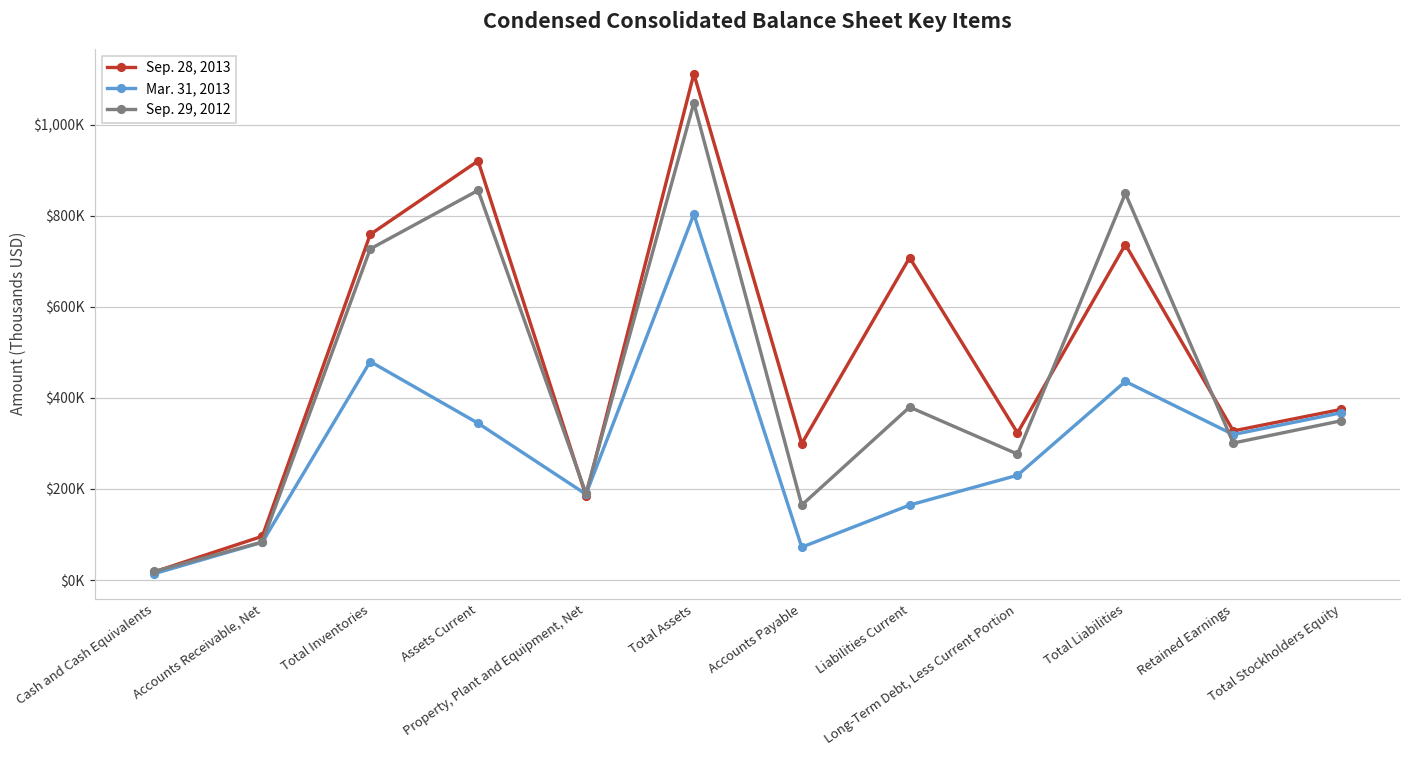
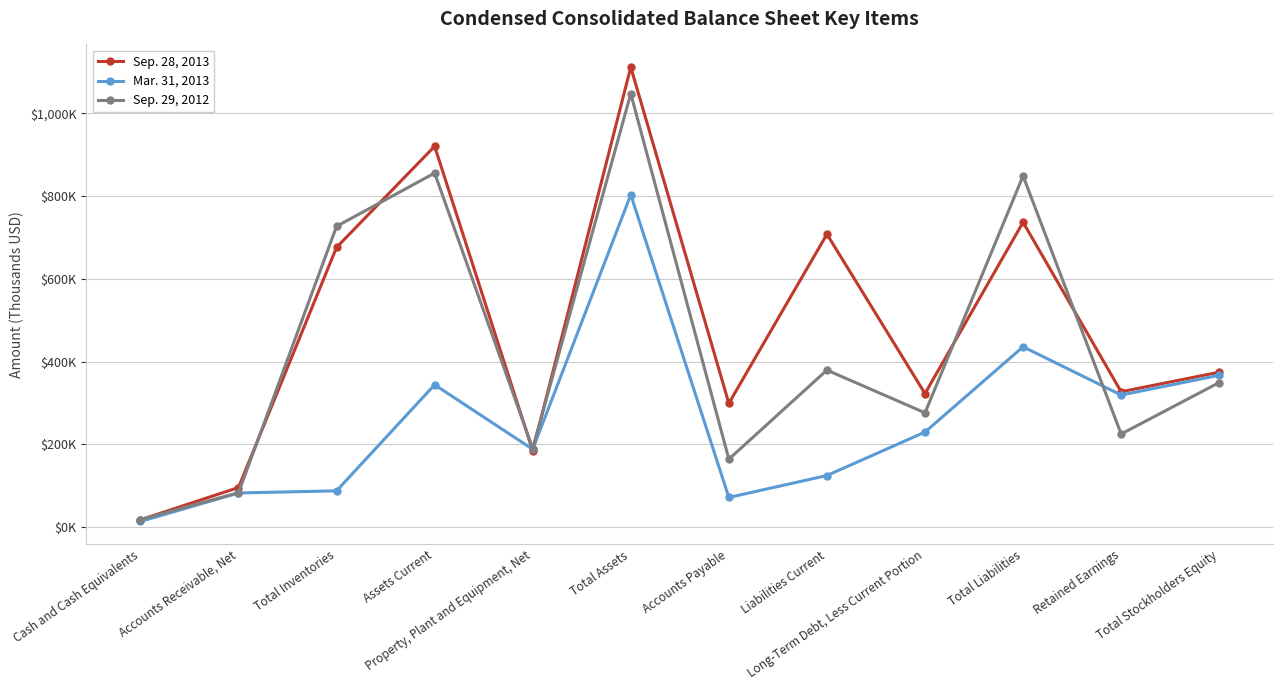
Sep. 28, 2013, Total Inventories: $760,000 -> $680,000
Mar. 31, 2013, Total Inventories: $480,000 -> $90,000
Mar. 31, 2013, Liabilities Current: $160,000 -> $130,000
Sep. 29, 2012, Retained Earnings: $300,000 -> $230,000
